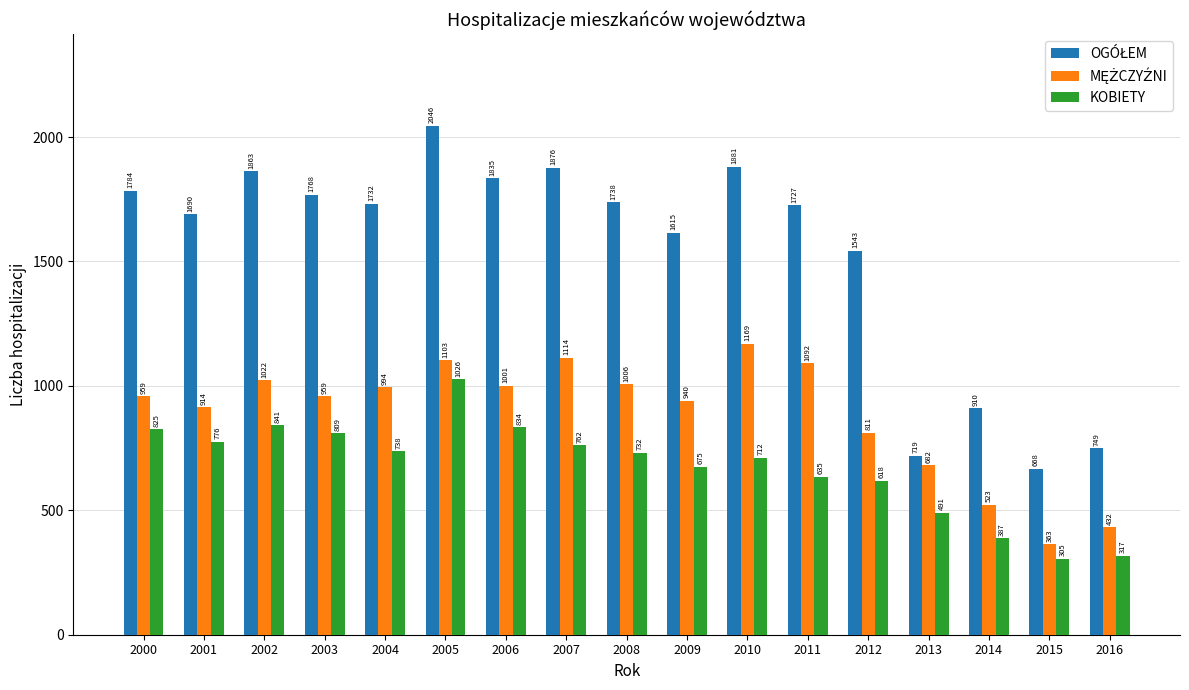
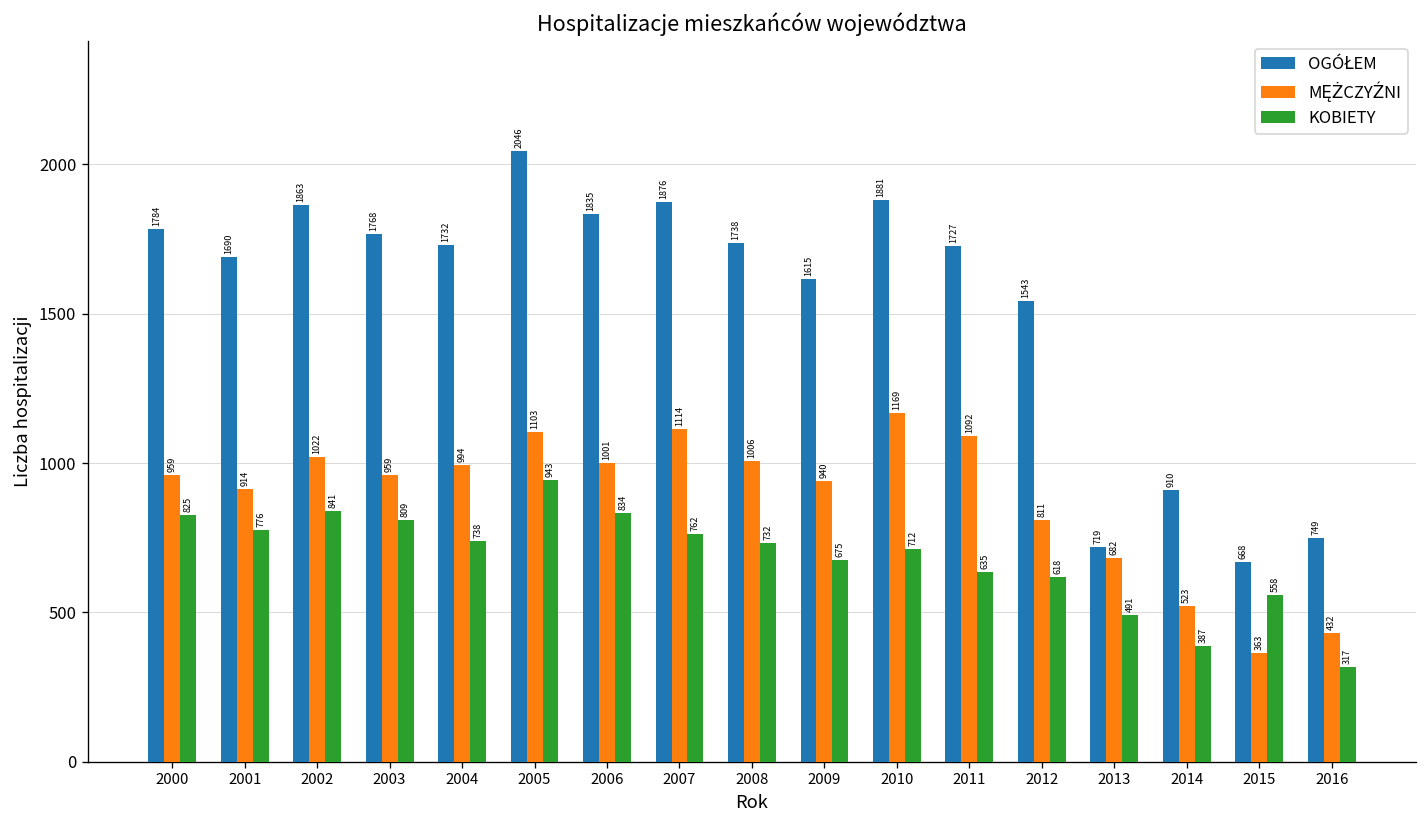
KOBIETY, 2005: 1026 -> 943
KOBIETY, 2015: 305 -> 558
